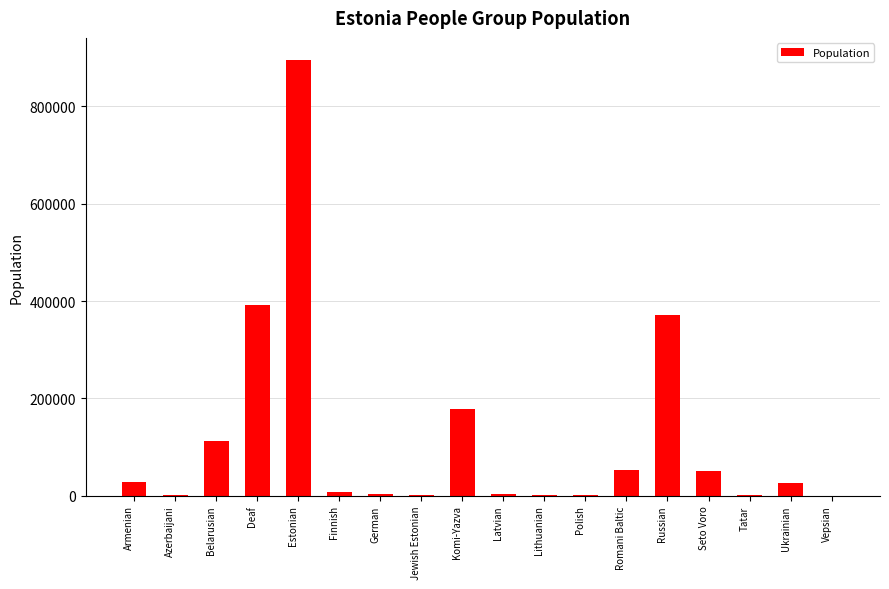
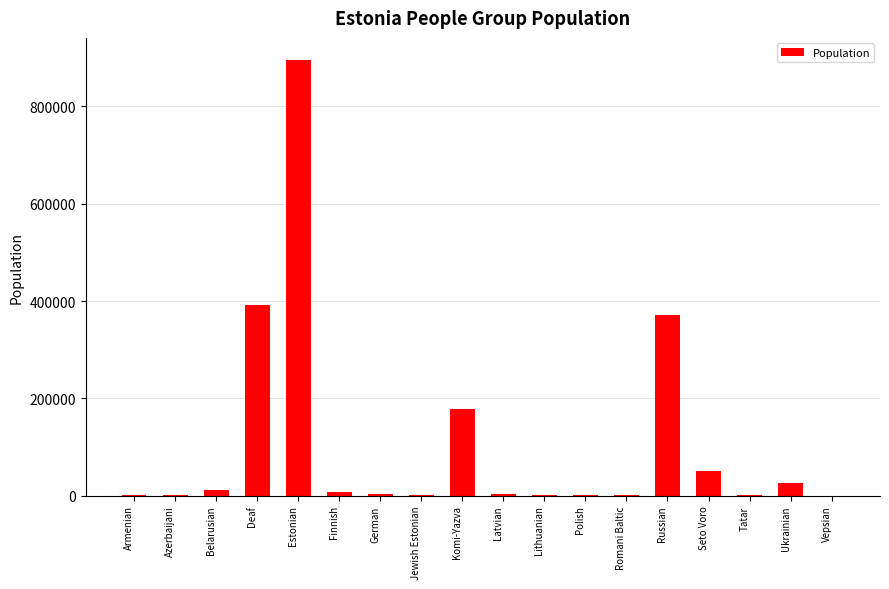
Armenian: 30000 -> 0
Belarusian: 110000 -> 10000
Romani Baltic: 50000 -> 0
